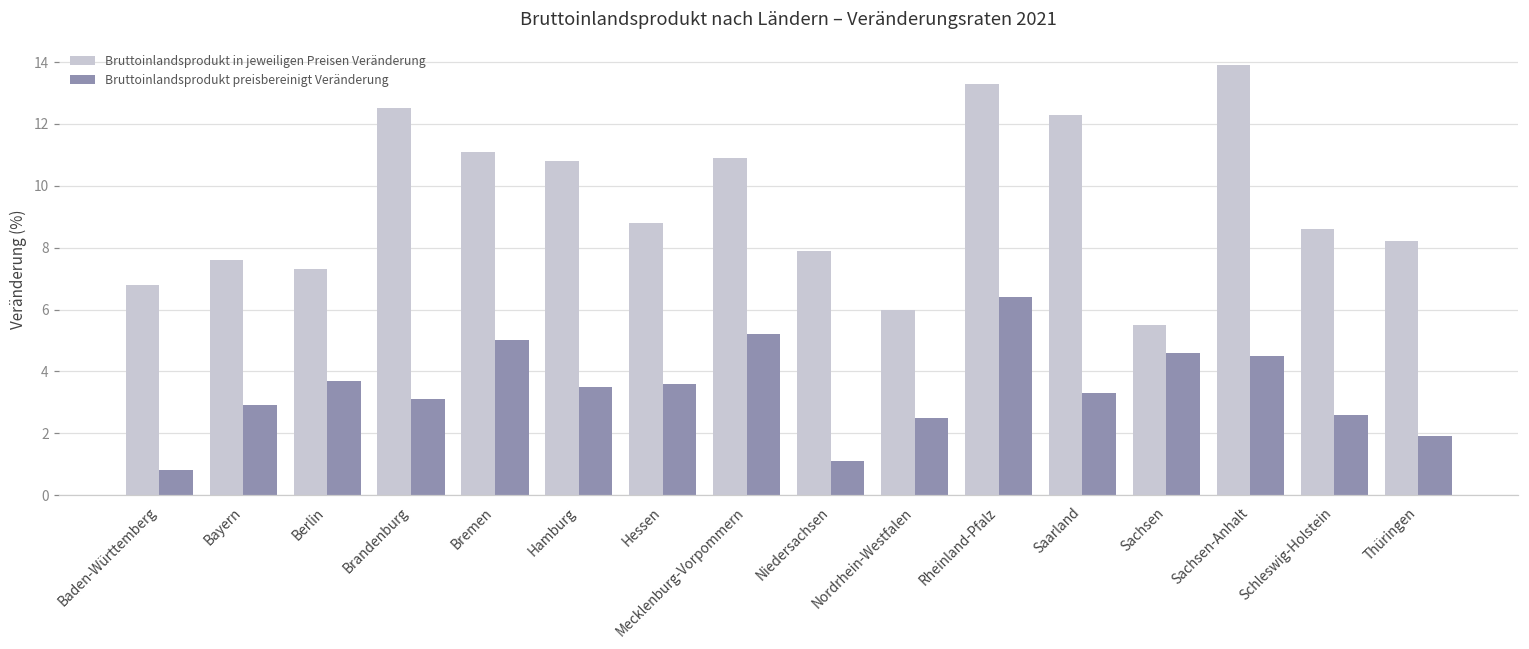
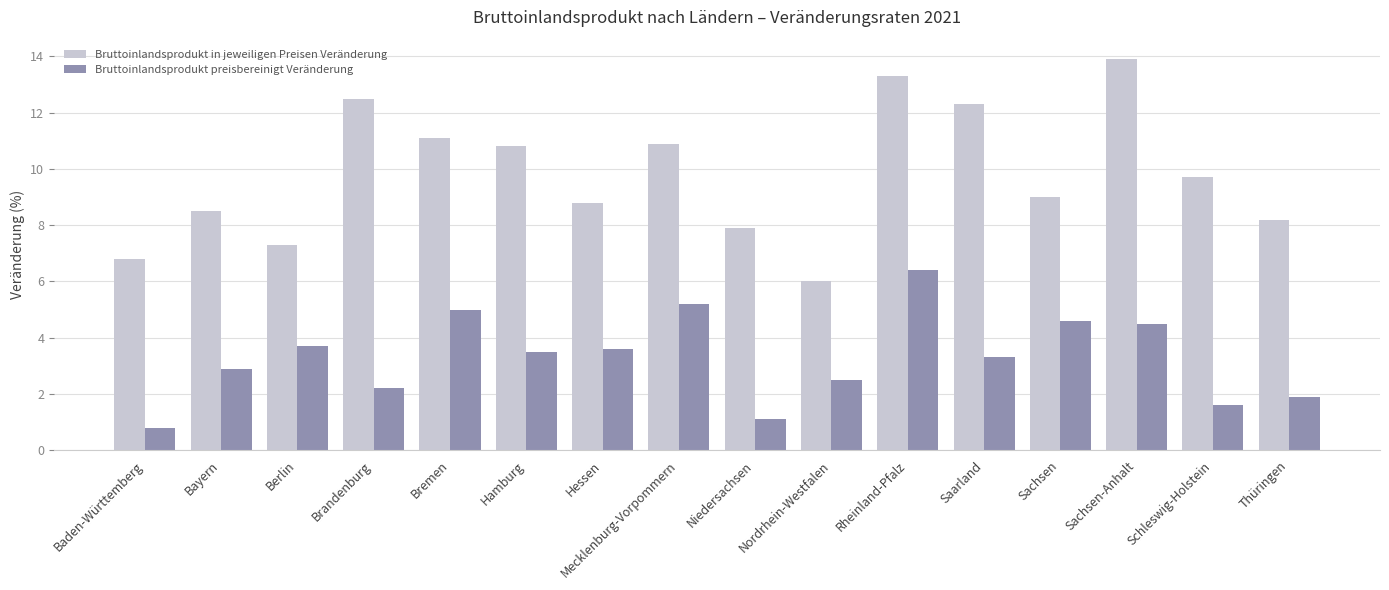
Bruttoinlandsprodukt in jeweiligen Preisen Veränderung, Bayern: 7.6 -> 8.5
Bruttoinlandsprodukt preisbereinigt Veränderung, Brandenburg: 3.1 -> 2.2
Bruttoinlandsprodukt in jeweiligen Preisen Veränderung, Sachsen: 5.5 -> 9.0
Bruttoinlandsprodukt in jeweiligen Preisen Veränderung, Schleswig-Holstein: 8.6 -> 9.7
Bruttoinlandsprodukt preisbereinigt Veränderung, Schleswig-Holstein: 2.6 -> 1.6
